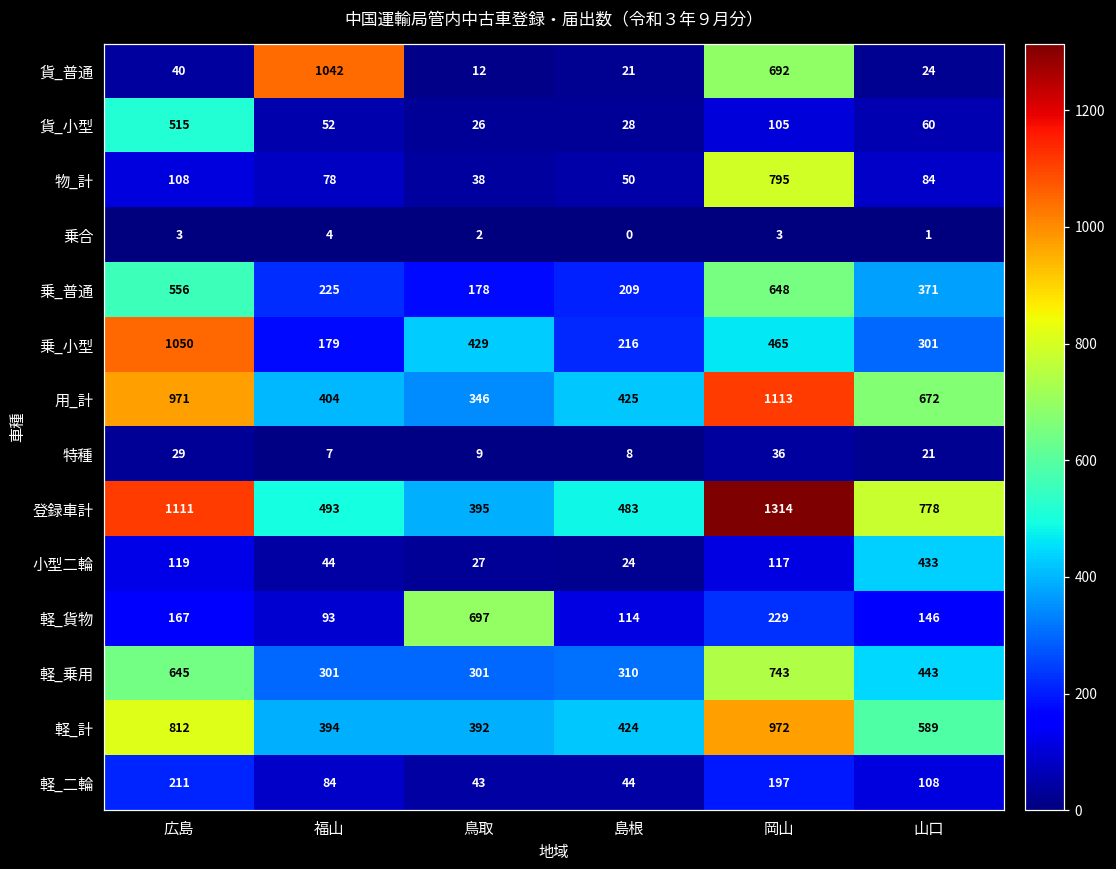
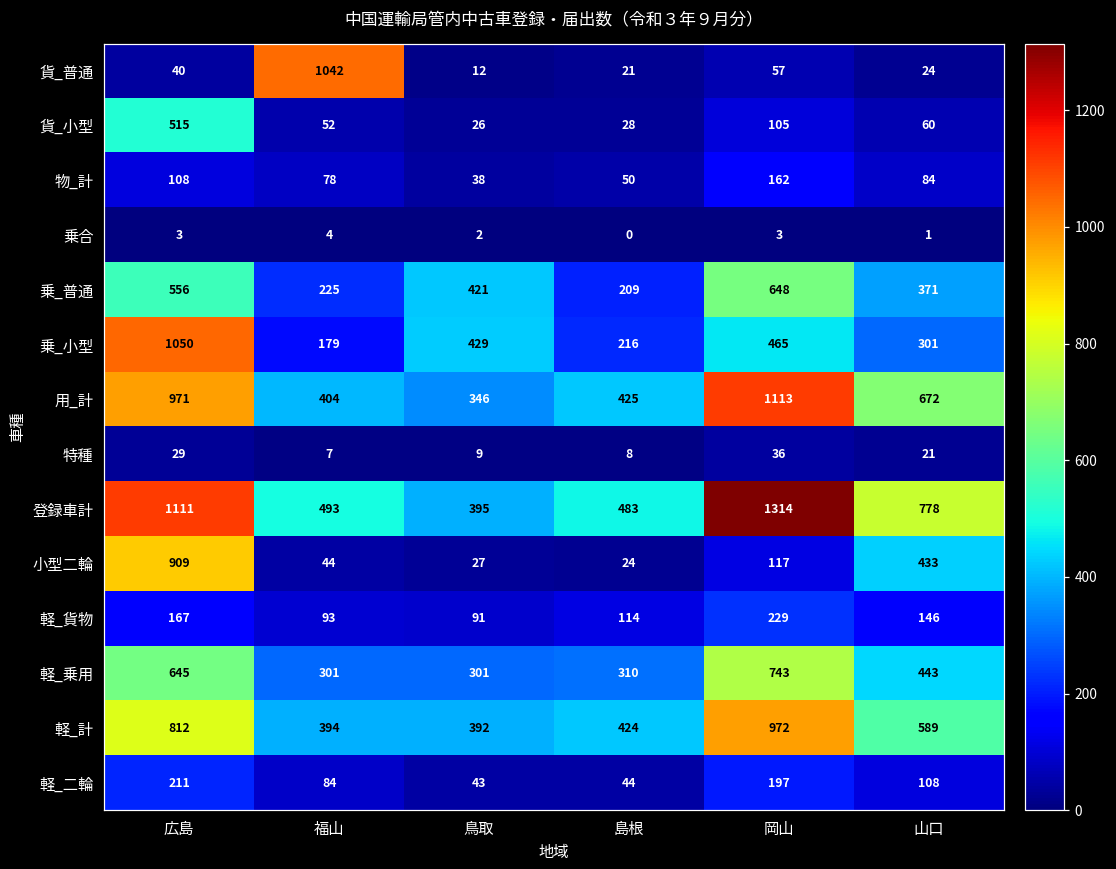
貨_普通, 岡山: 692 -> 57
物_計, 岡山: 795 -> 162
乗_普通, 鳥取: 178 -> 421
小型二輪, 広島: 119 -> 909
軽_貨物, 鳥取: 697 -> 91
